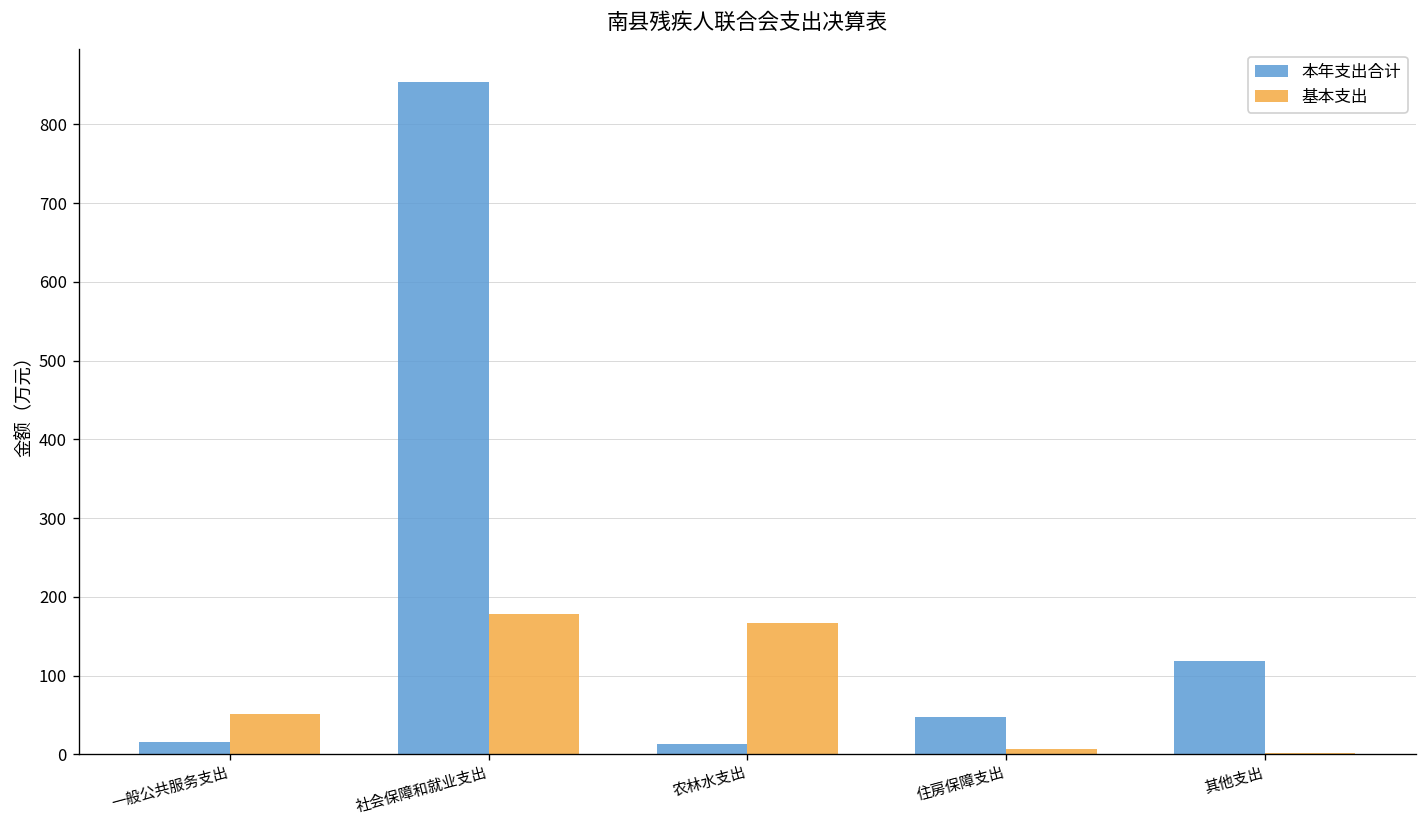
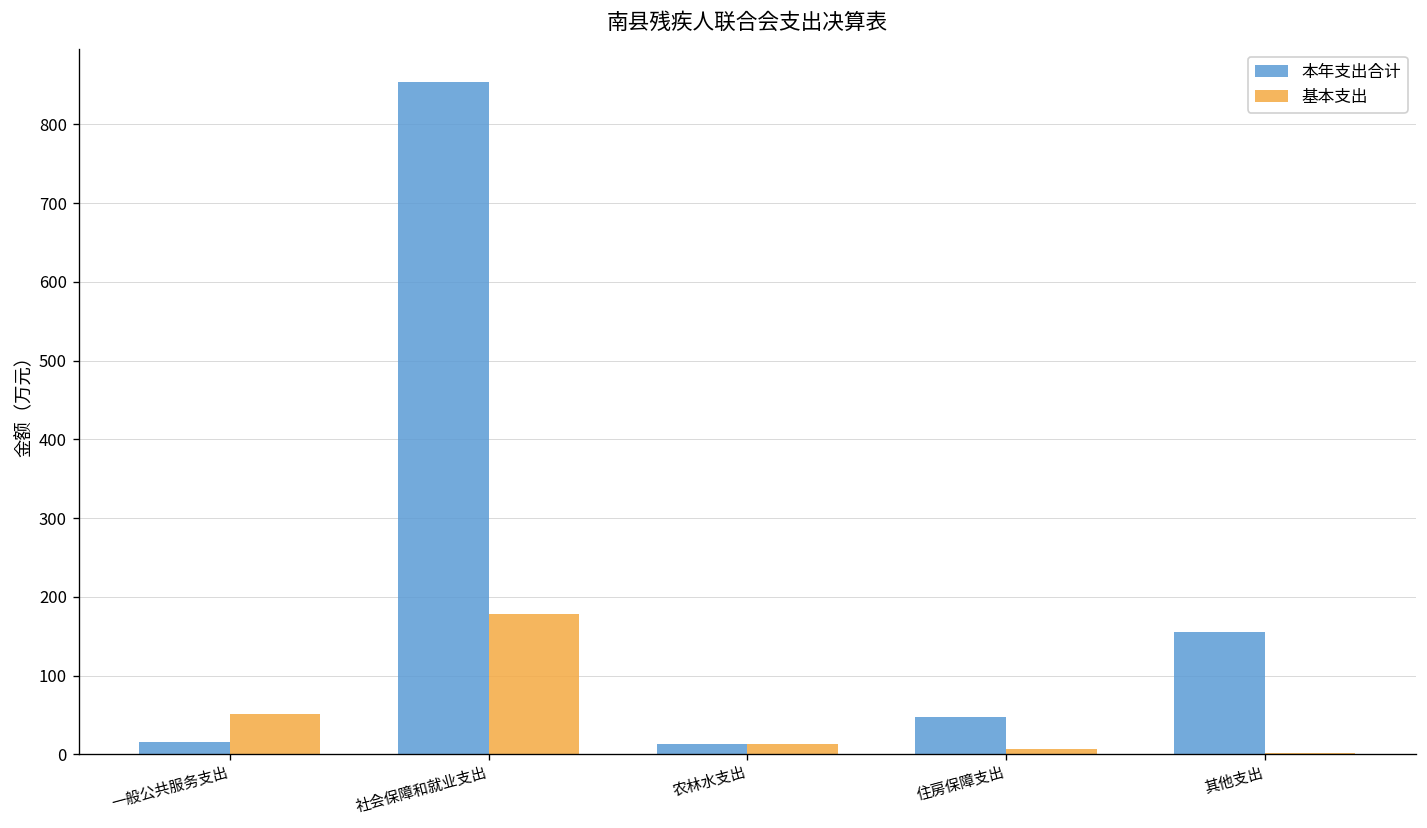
基本支出, 农林水支出: 170 -> 10
本年支出合计, 其他支出: 120 -> 160
